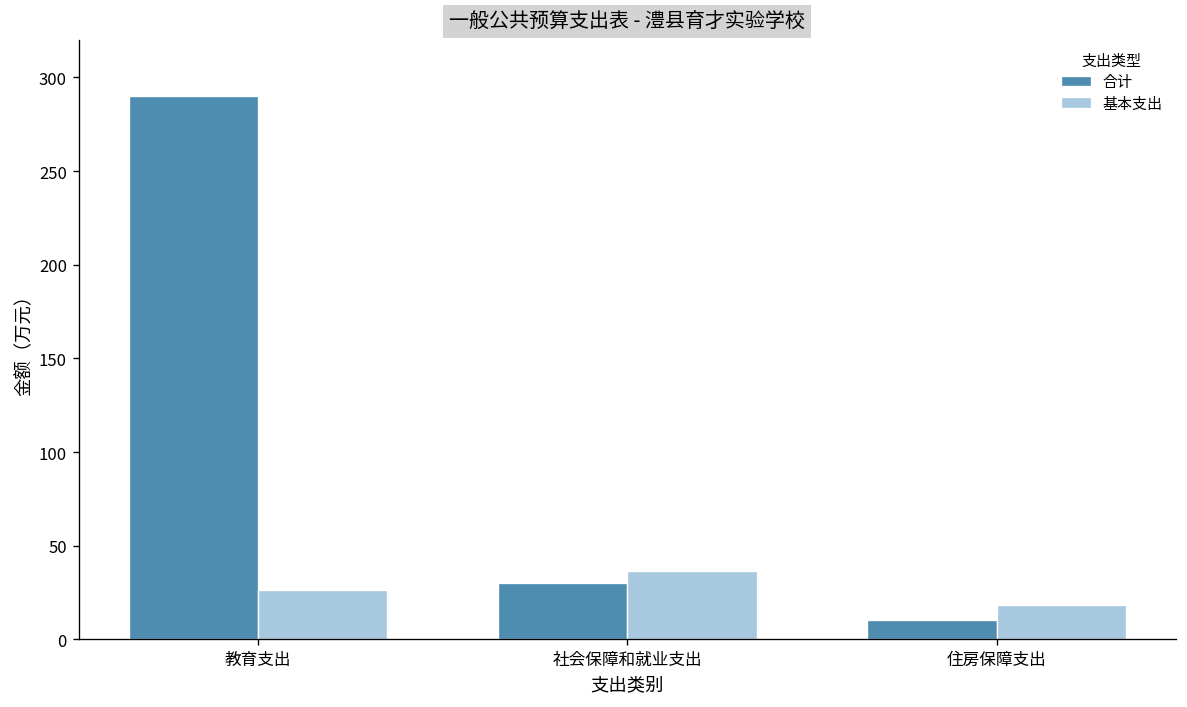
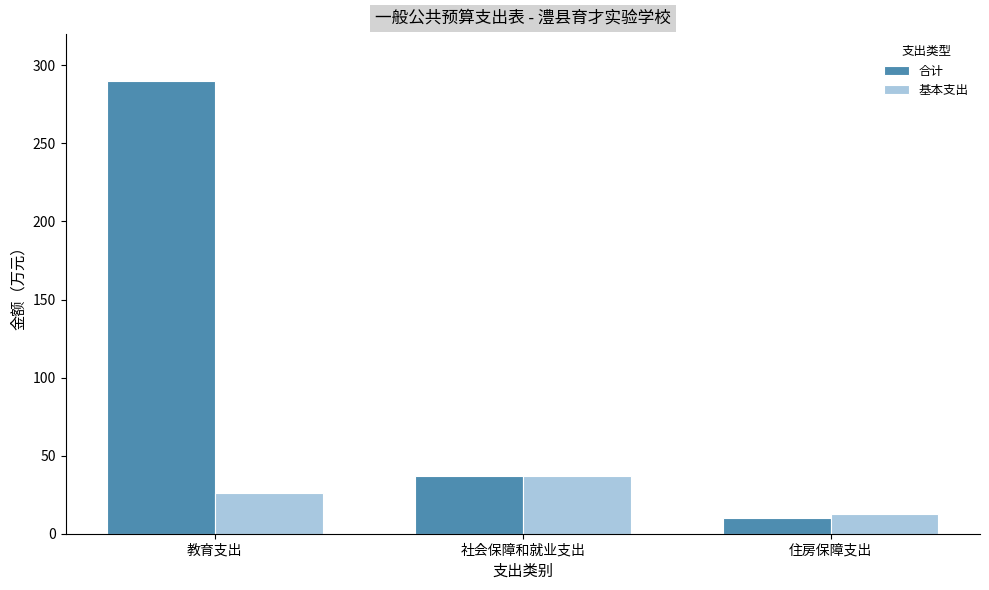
合计, 社会保障和就业支出: 30 -> 37
基本支出, 住房保障支出: 18 -> 13
